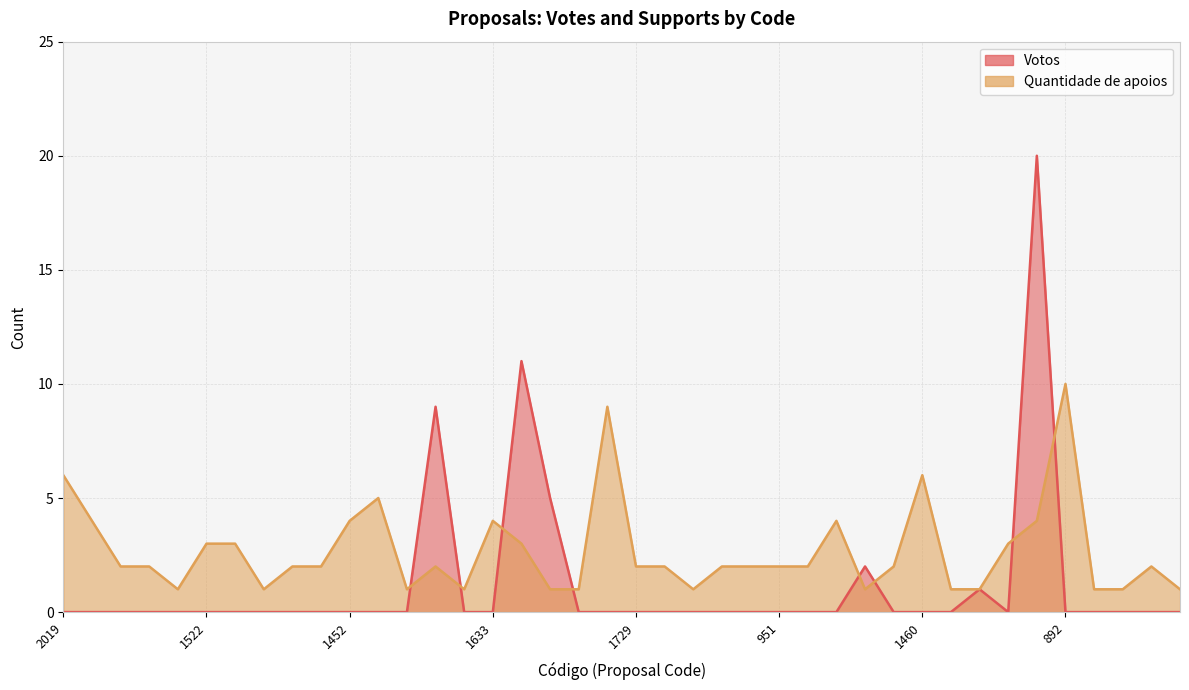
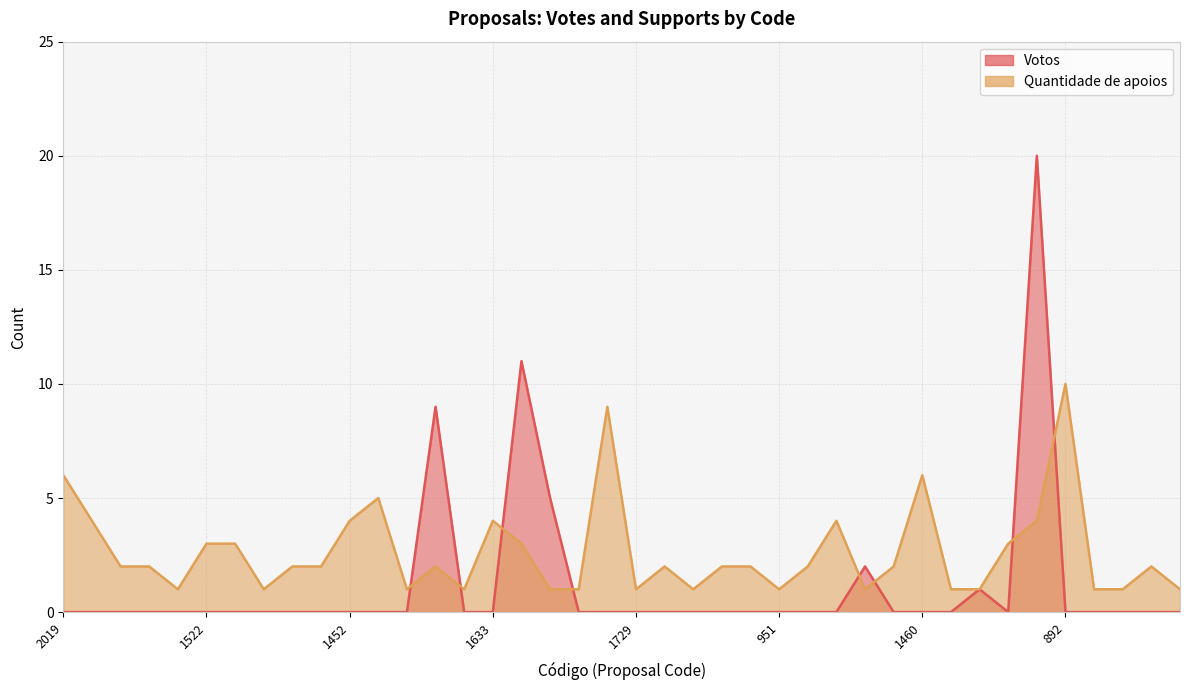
Quantidade de apoios, 1729: 2 -> 1
Quantidade de apoios, 951: 2 -> 1
